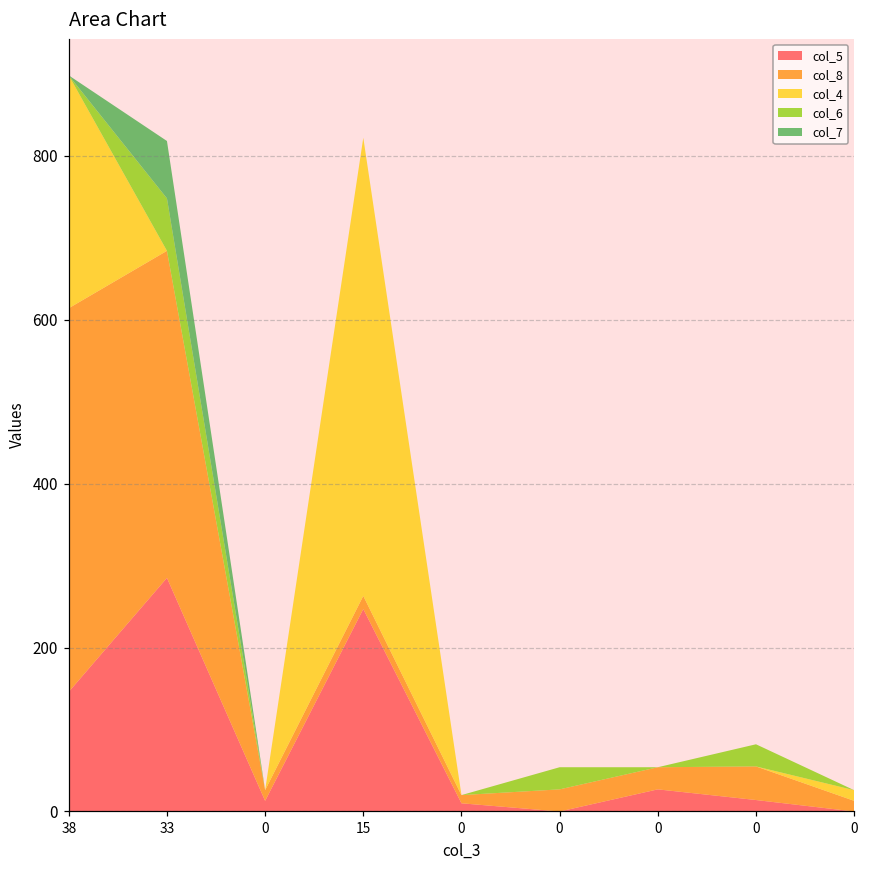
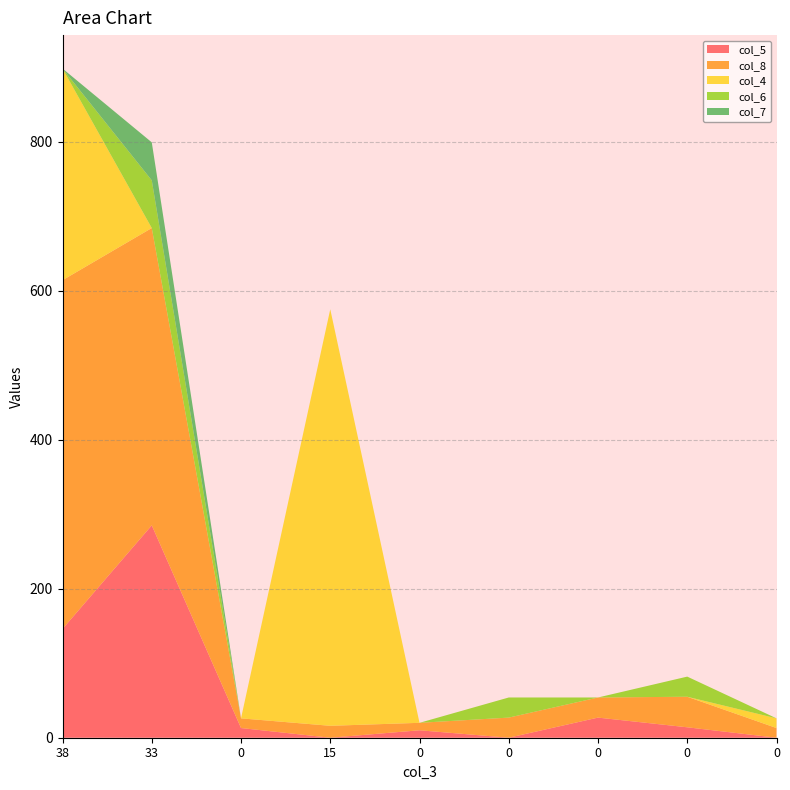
col_7, 33: 70 -> 50
col_5, 15: 250 -> 0
